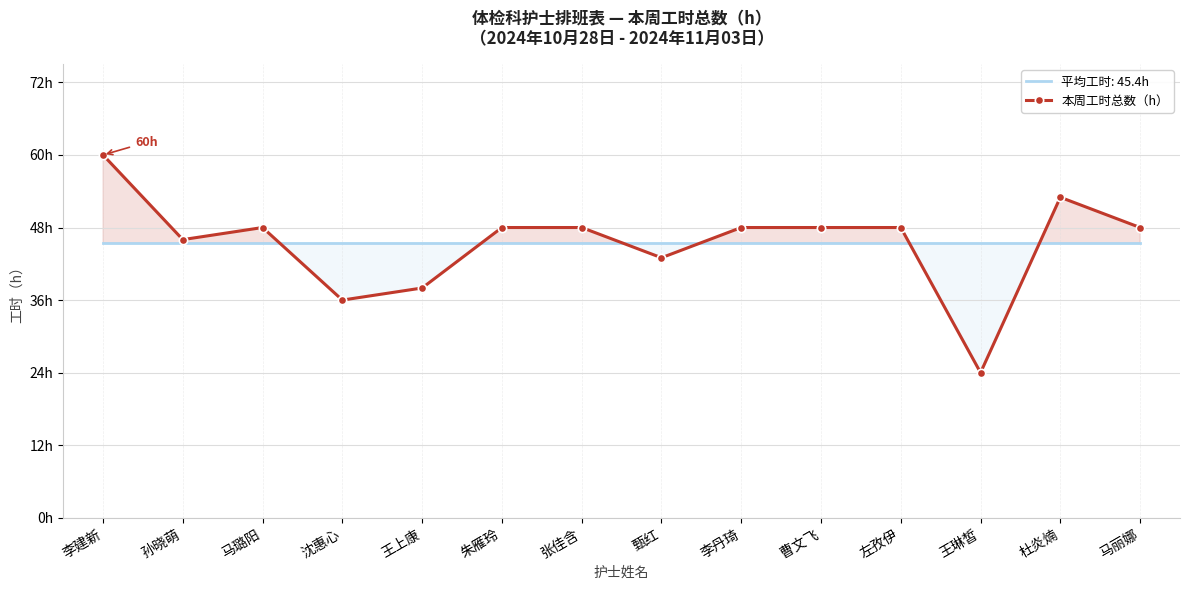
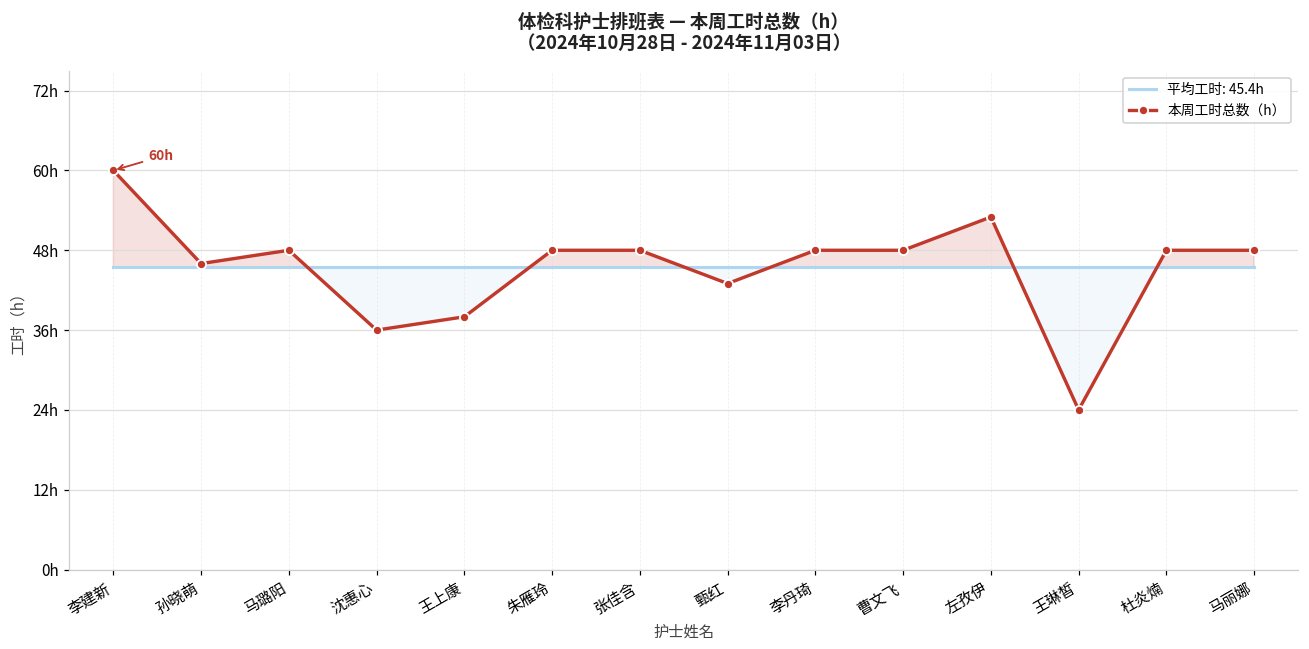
本周工时总数（h）, 左孜伊: 48h -> 53h
本周工时总数（h）, 杜炎煵: 53h -> 48h
